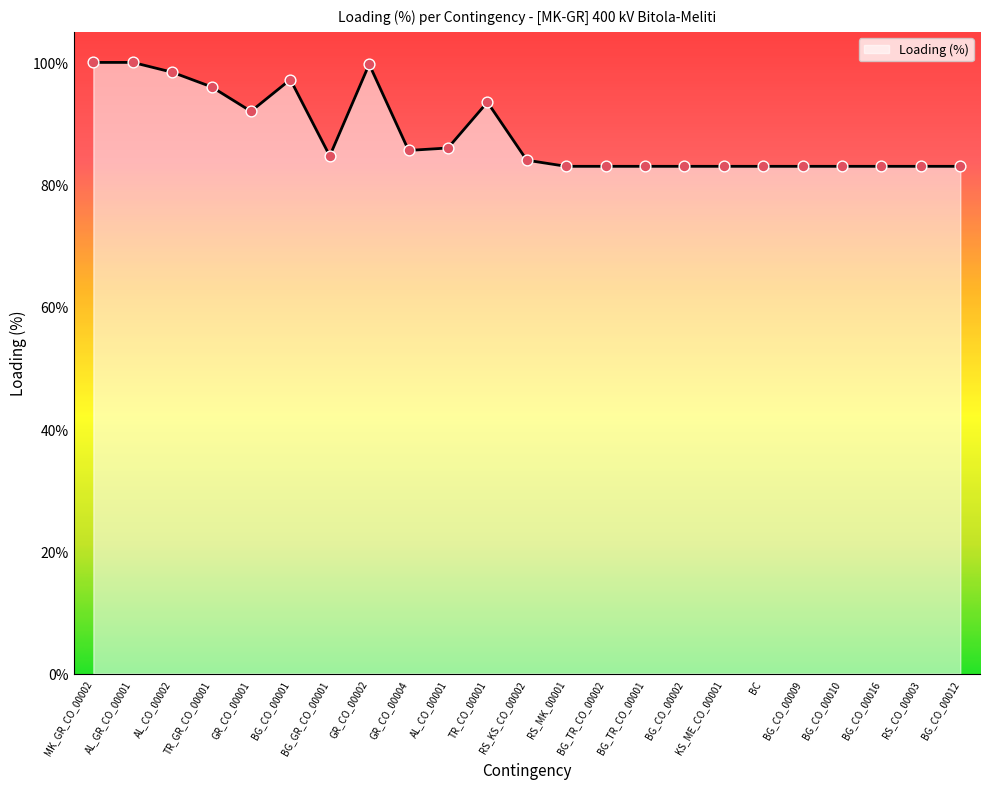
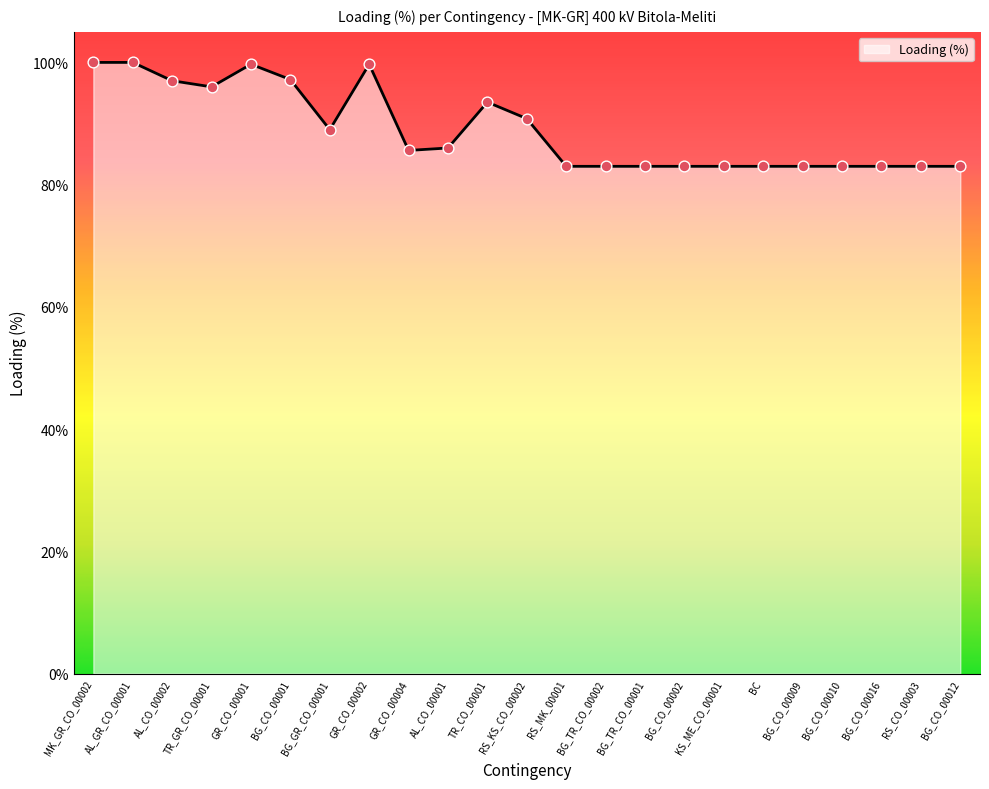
AL_CO_00002: 98% -> 97%
GR_CO_00001: 92% -> 100%
BG_GR_CO_00001: 85% -> 89%
RS_KS_CO_00002: 84% -> 91%
